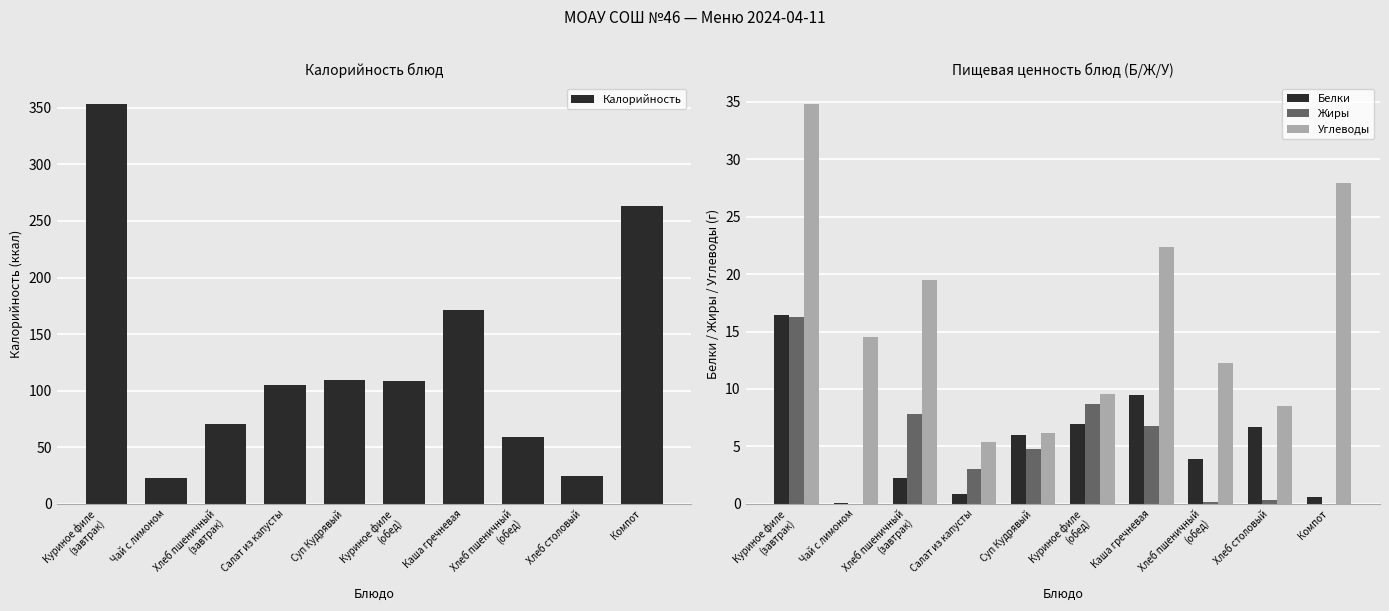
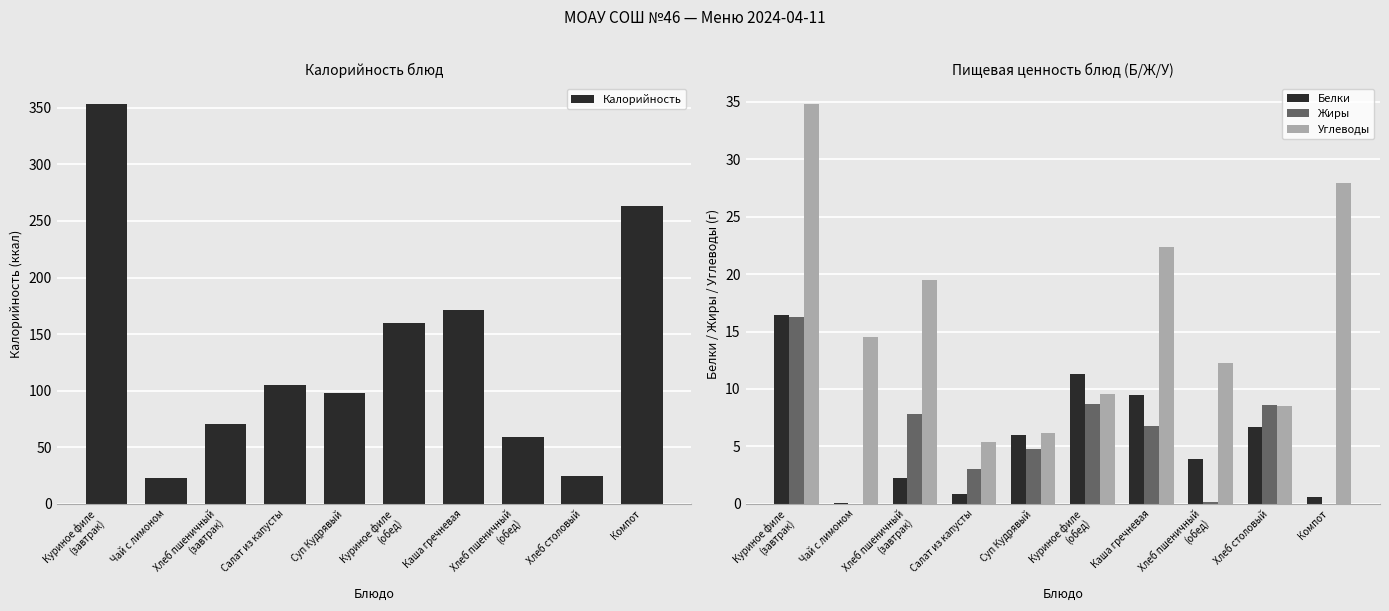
Калорийность блюд, Суп Кудрявый: 109 -> 98
Калорийность блюд, Куриное филе (обед): 109 -> 160
Пищевая ценность блюд (Б/Ж/У), Белки, Куриное филе (обед): 7.0 -> 11.3
Пищевая ценность блюд (Б/Ж/У), Жиры, Хлеб столовый: 0.3 -> 8.6
